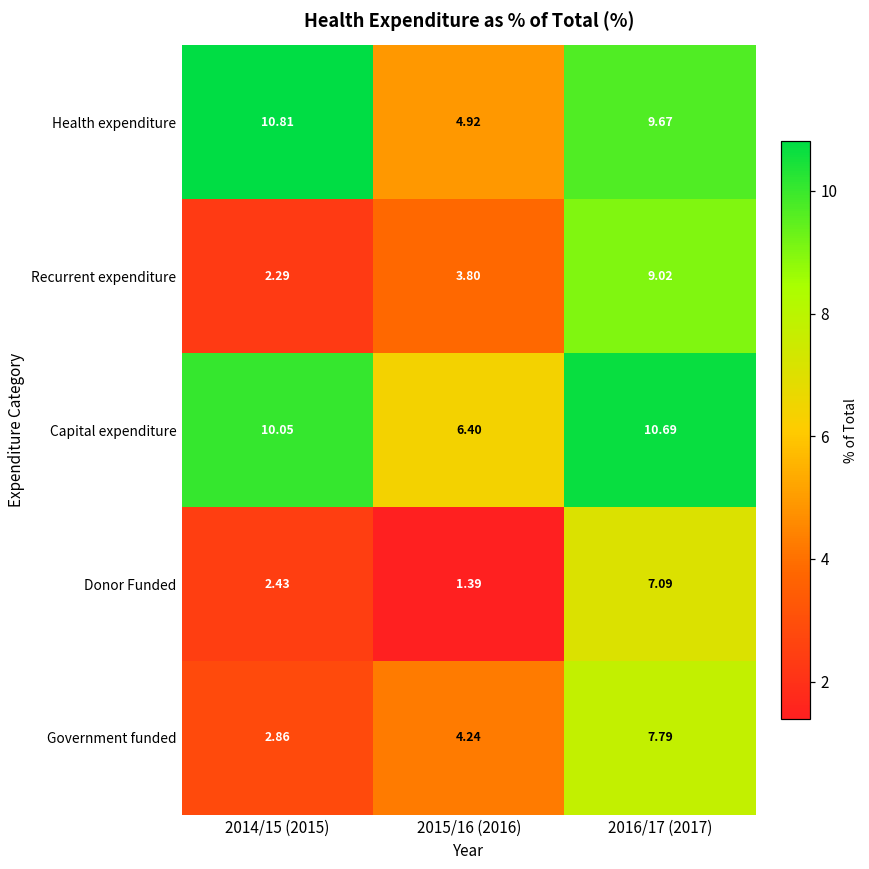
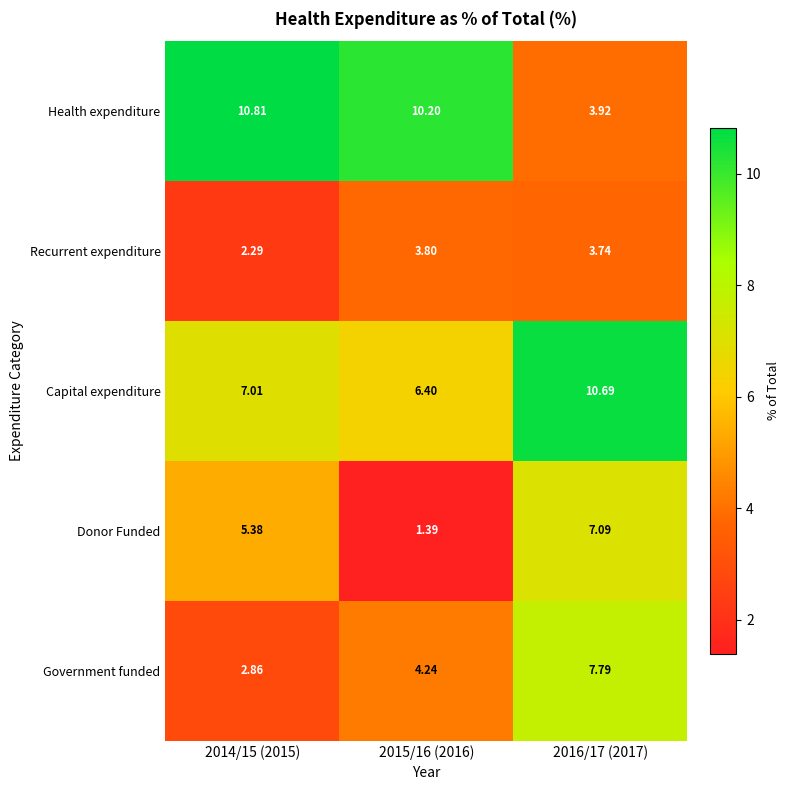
Health expenditure, 2015/16 (2016): 4.92 -> 10.20
Health expenditure, 2016/17 (2017): 9.67 -> 3.92
Recurrent expenditure, 2016/17 (2017): 9.02 -> 3.74
Capital expenditure, 2014/15 (2015): 10.05 -> 7.01
Donor Funded, 2014/15 (2015): 2.43 -> 5.38
